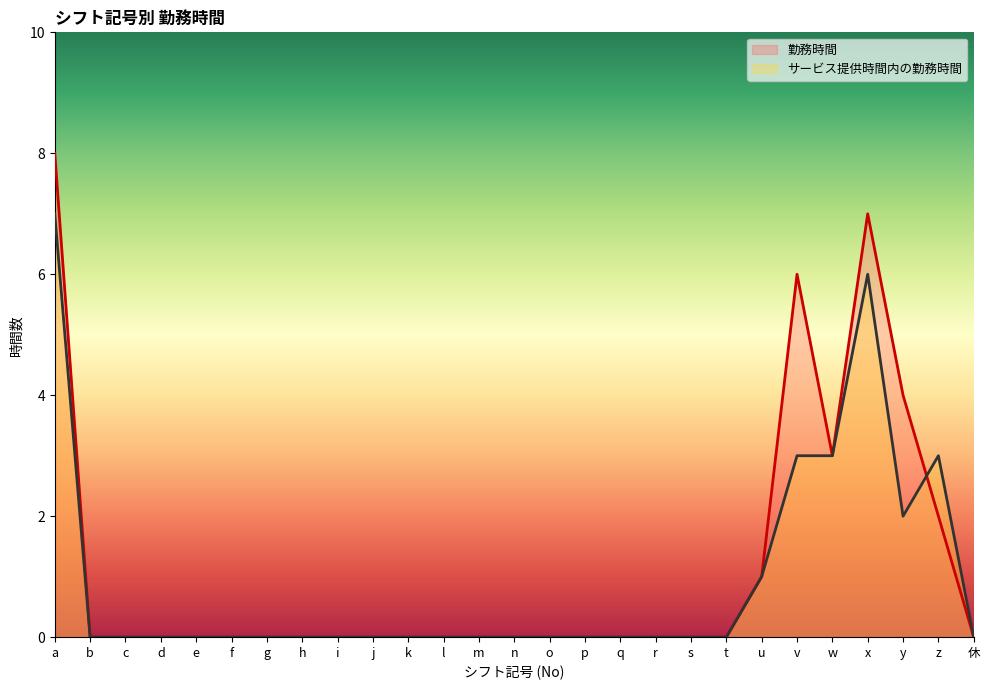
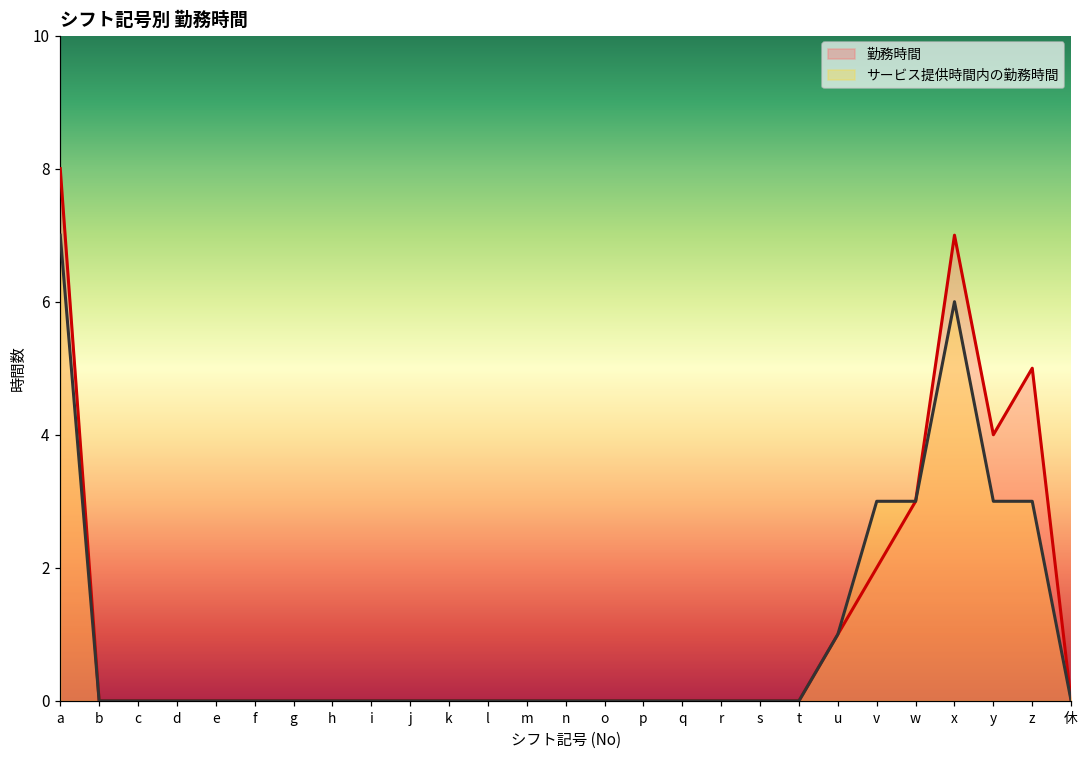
勤務時間, v: 6 -> 2
サービス提供時間内の勤務時間, y: 2 -> 3
勤務時間, z: 2 -> 5
